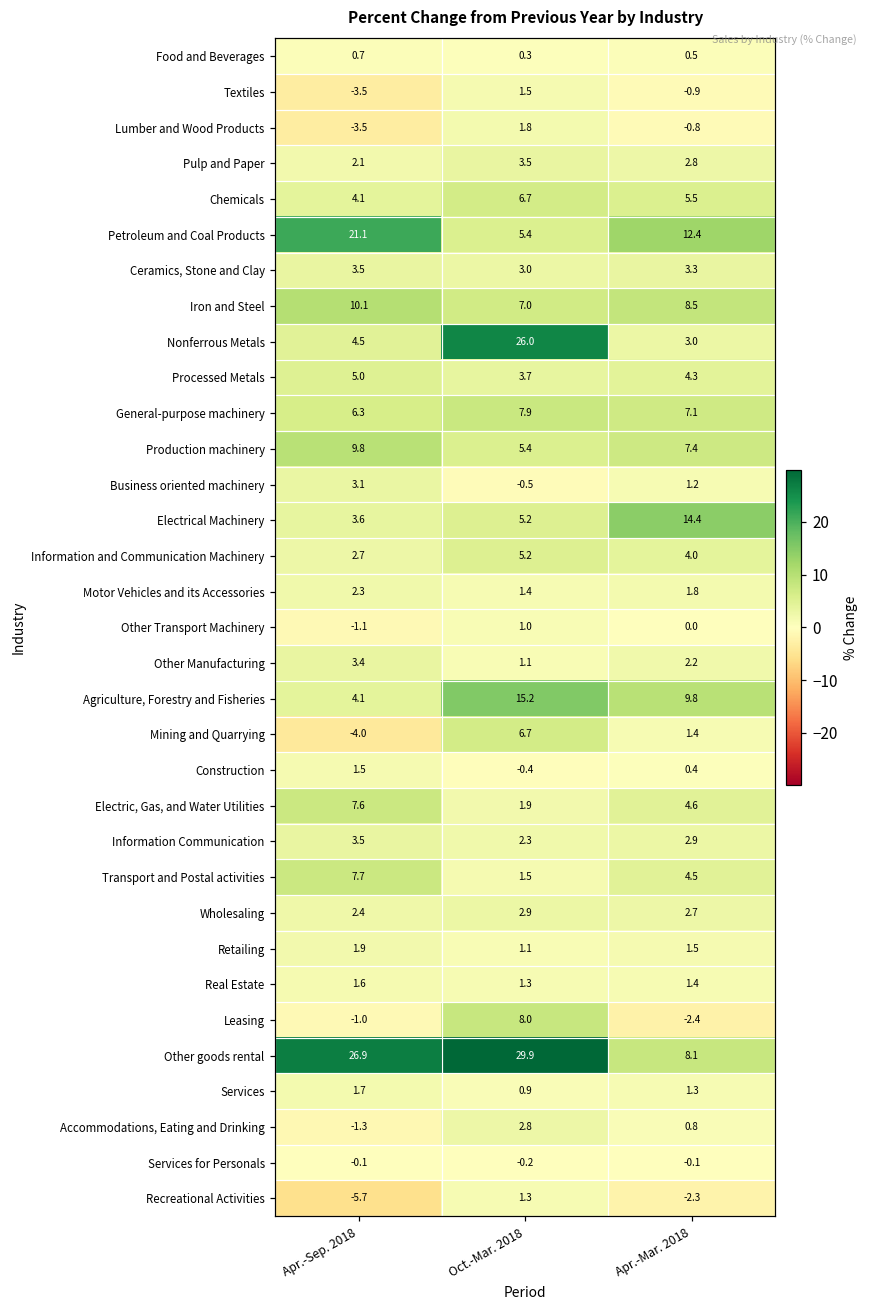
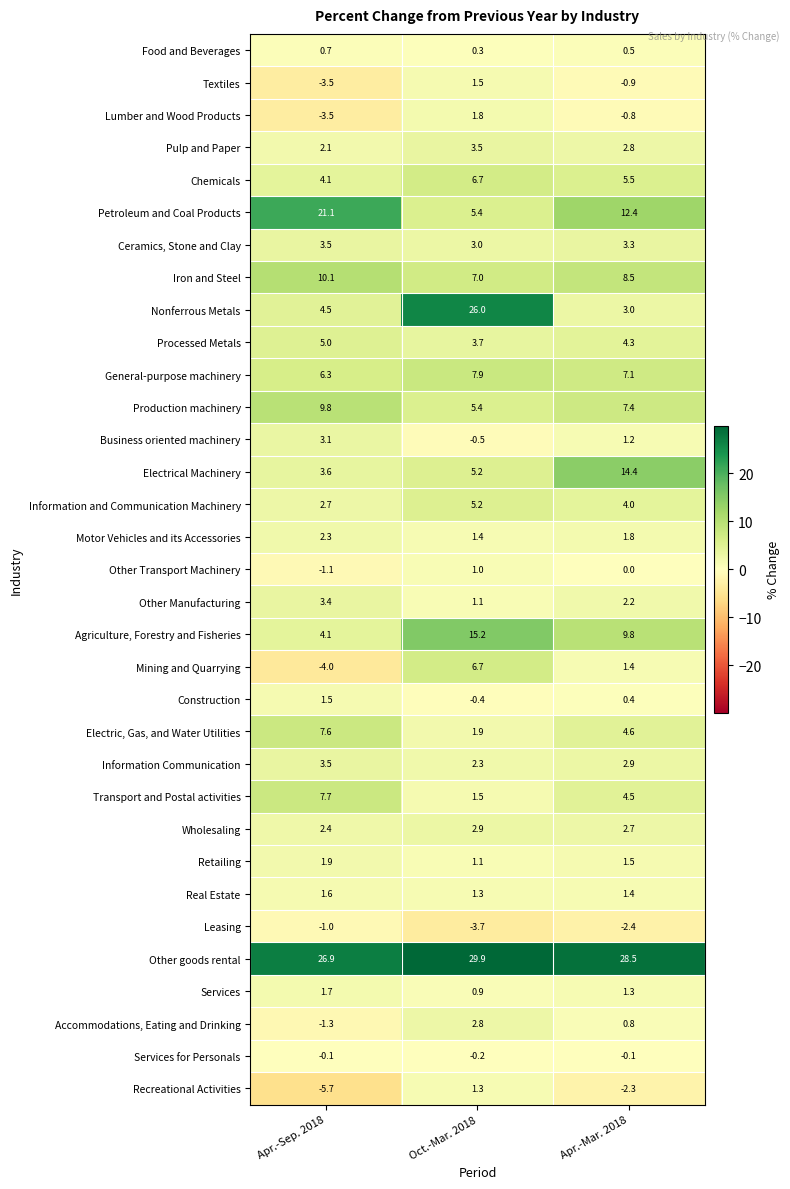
Leasing, Oct.-Mar. 2018: 8.0 -> -3.7
Other goods rental, Apr.-Mar. 2018: 8.1 -> 28.5
